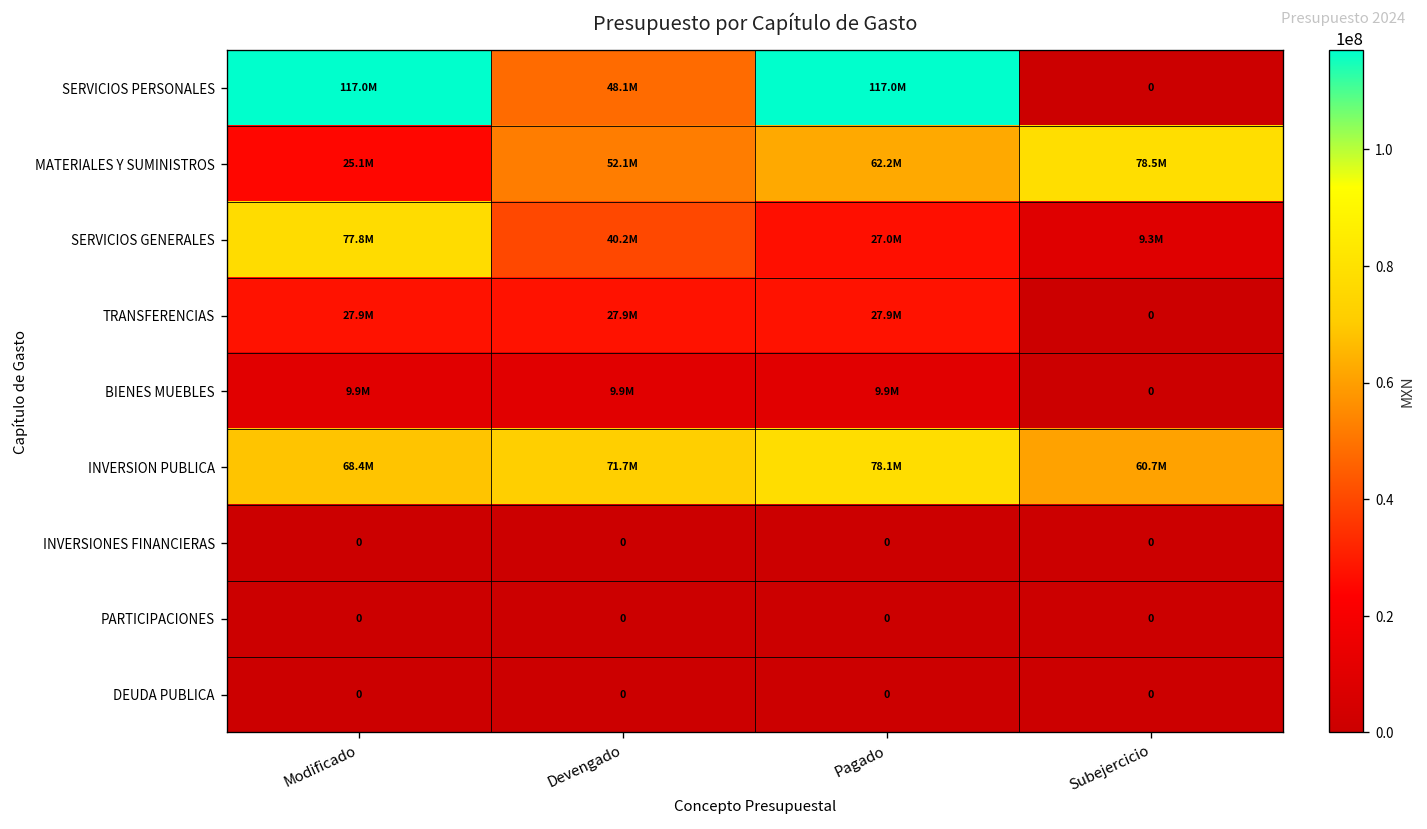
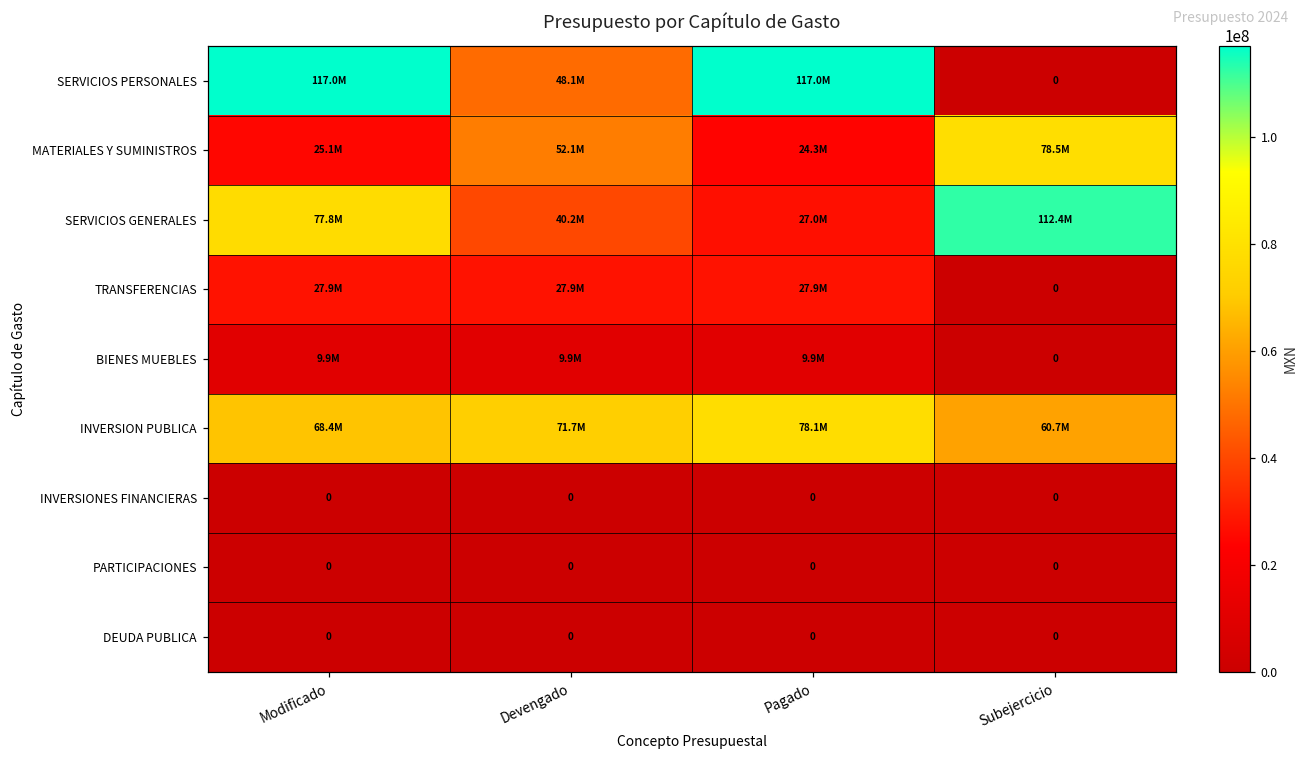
MATERIALES Y SUMINISTROS, Pagado: 62.2M -> 24.3M
SERVICIOS GENERALES, Subejercicio: 9.3M -> 112.4M
